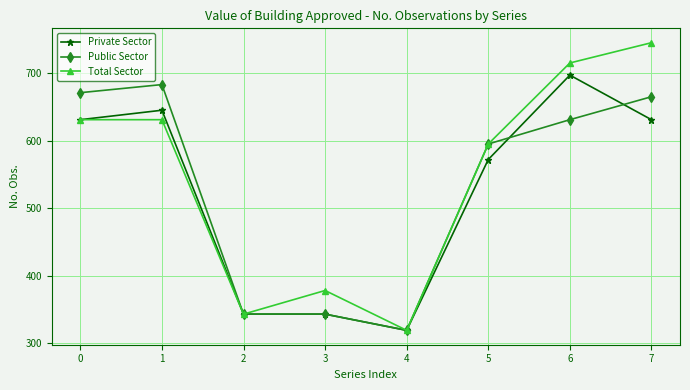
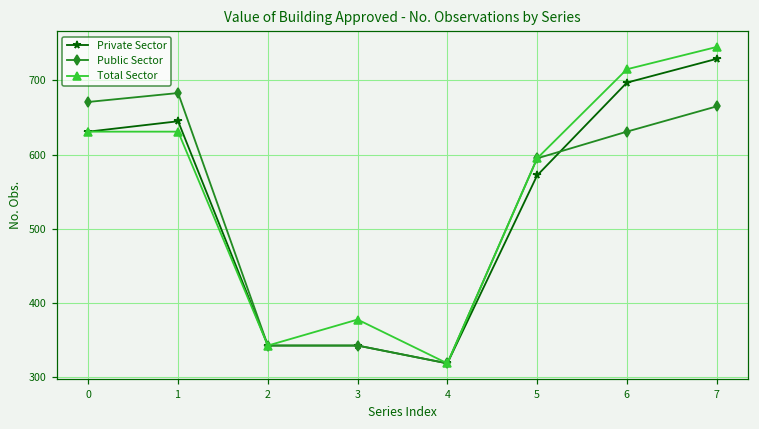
Private Sector, 7: 630 -> 730
